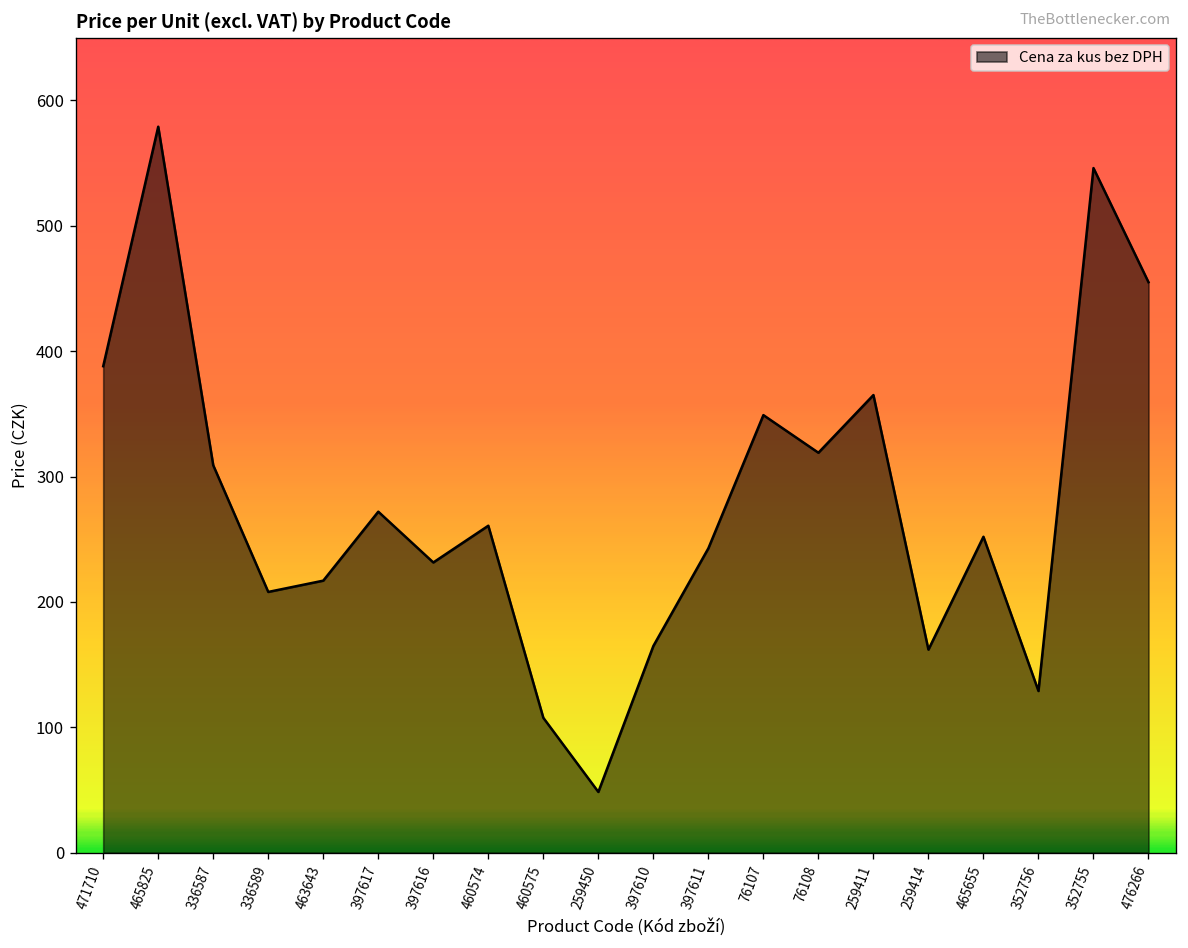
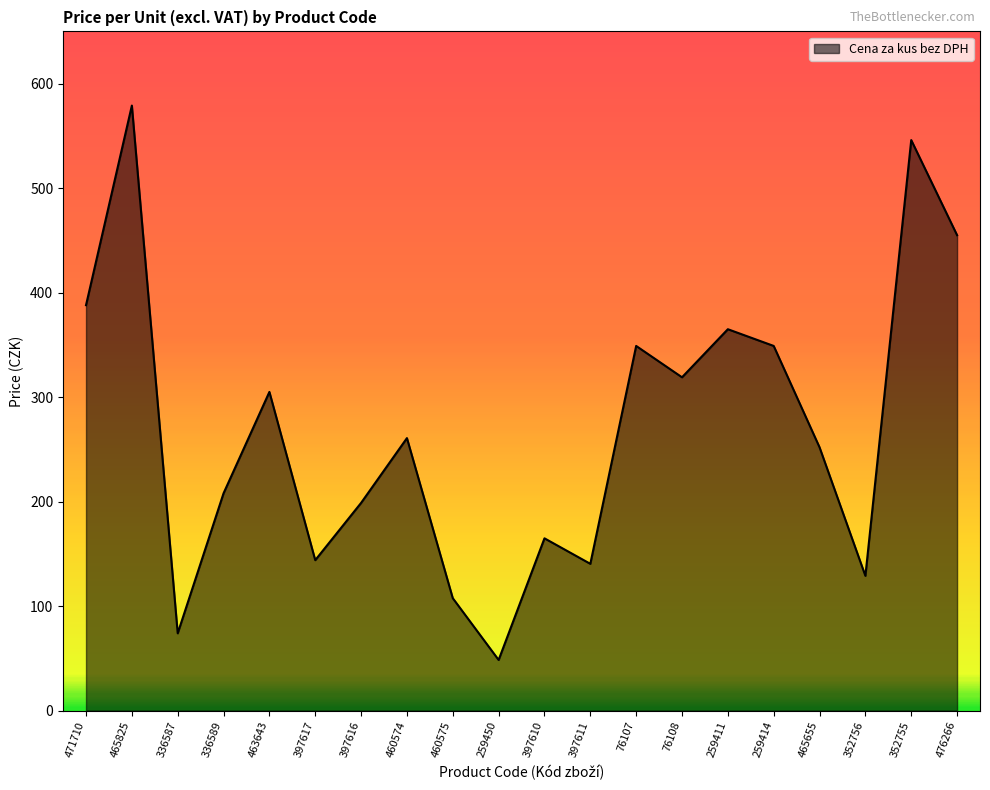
336587: 309 -> 74
463643: 217 -> 305
397617: 272 -> 144
397616: 232 -> 199
397611: 243 -> 141
259414: 162 -> 349
